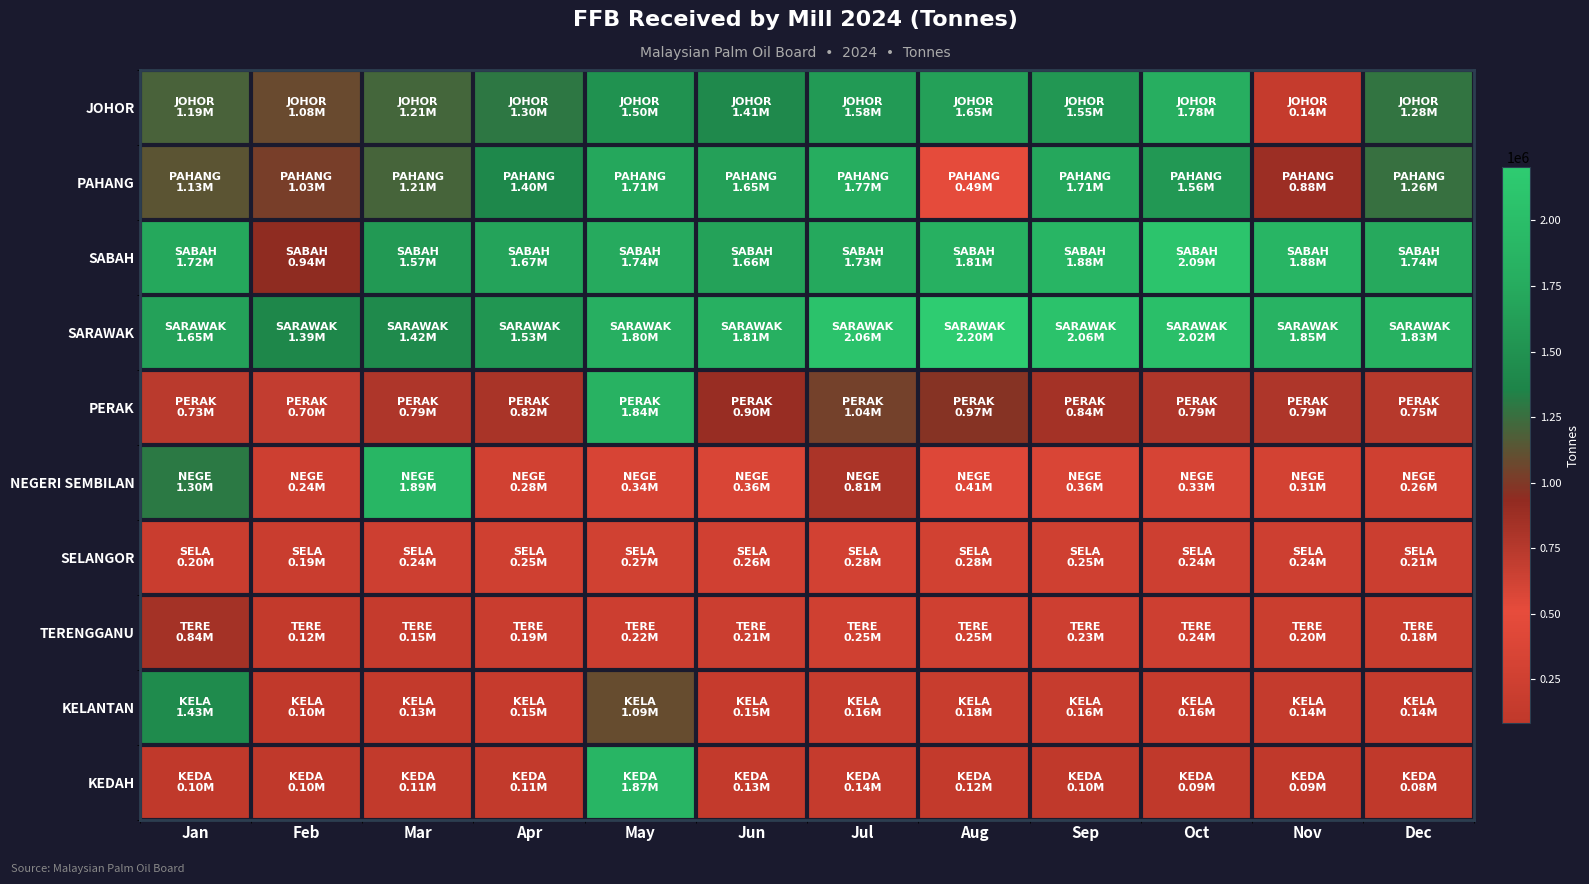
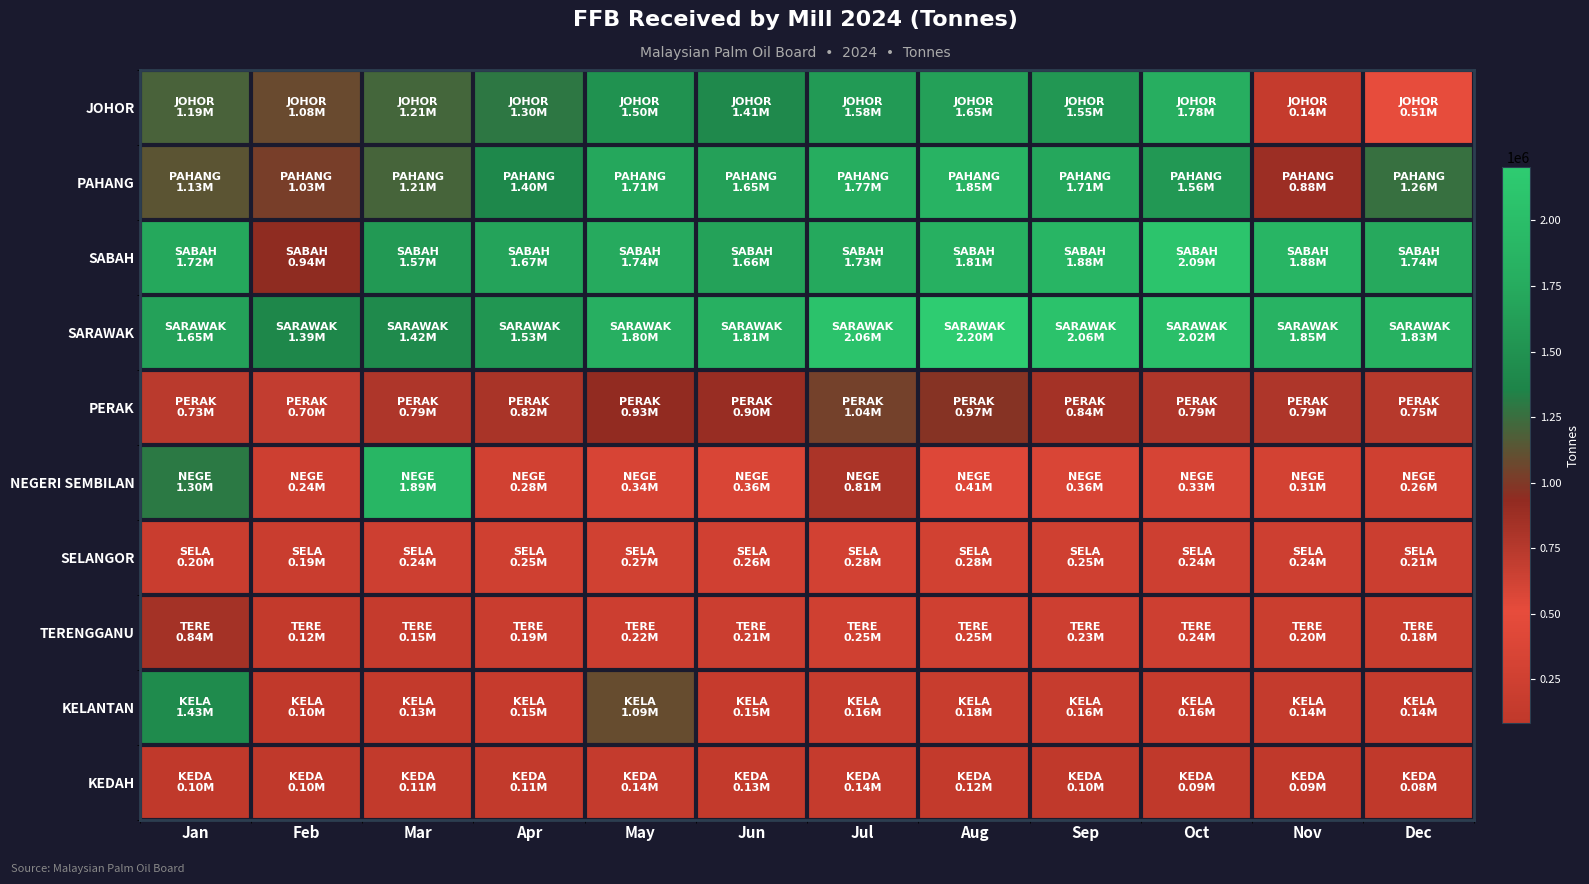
JOHOR, Dec: 1.28M -> 0.51M
PAHANG, Aug: 0.49M -> 1.85M
PERAK, May: 1.84M -> 0.93M
KEDAH, May: 1.87M -> 0.14M
